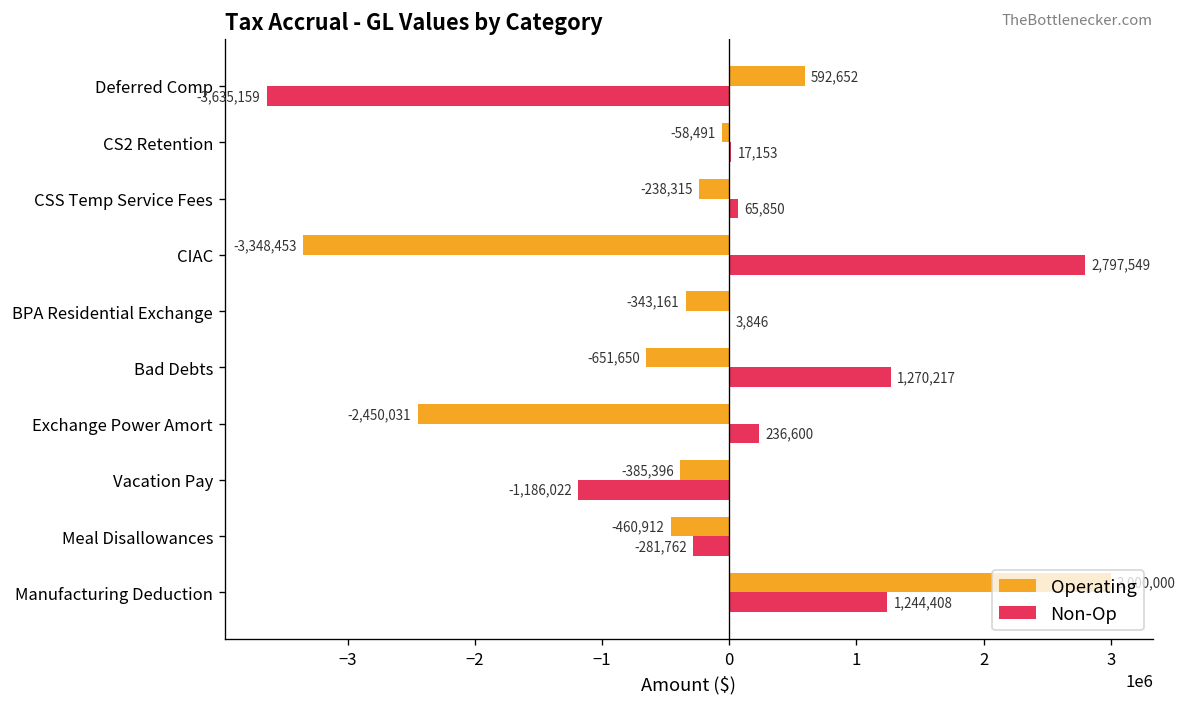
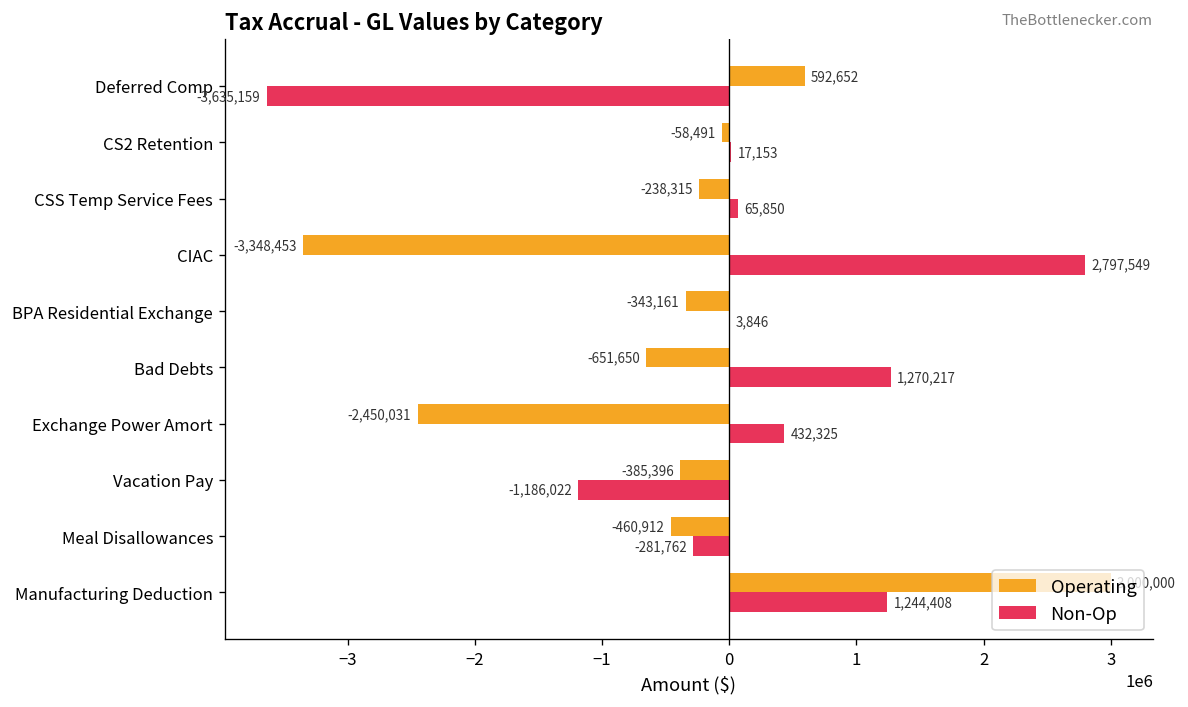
Non-Op, Exchange Power Amort: 236,600 -> 432,325
